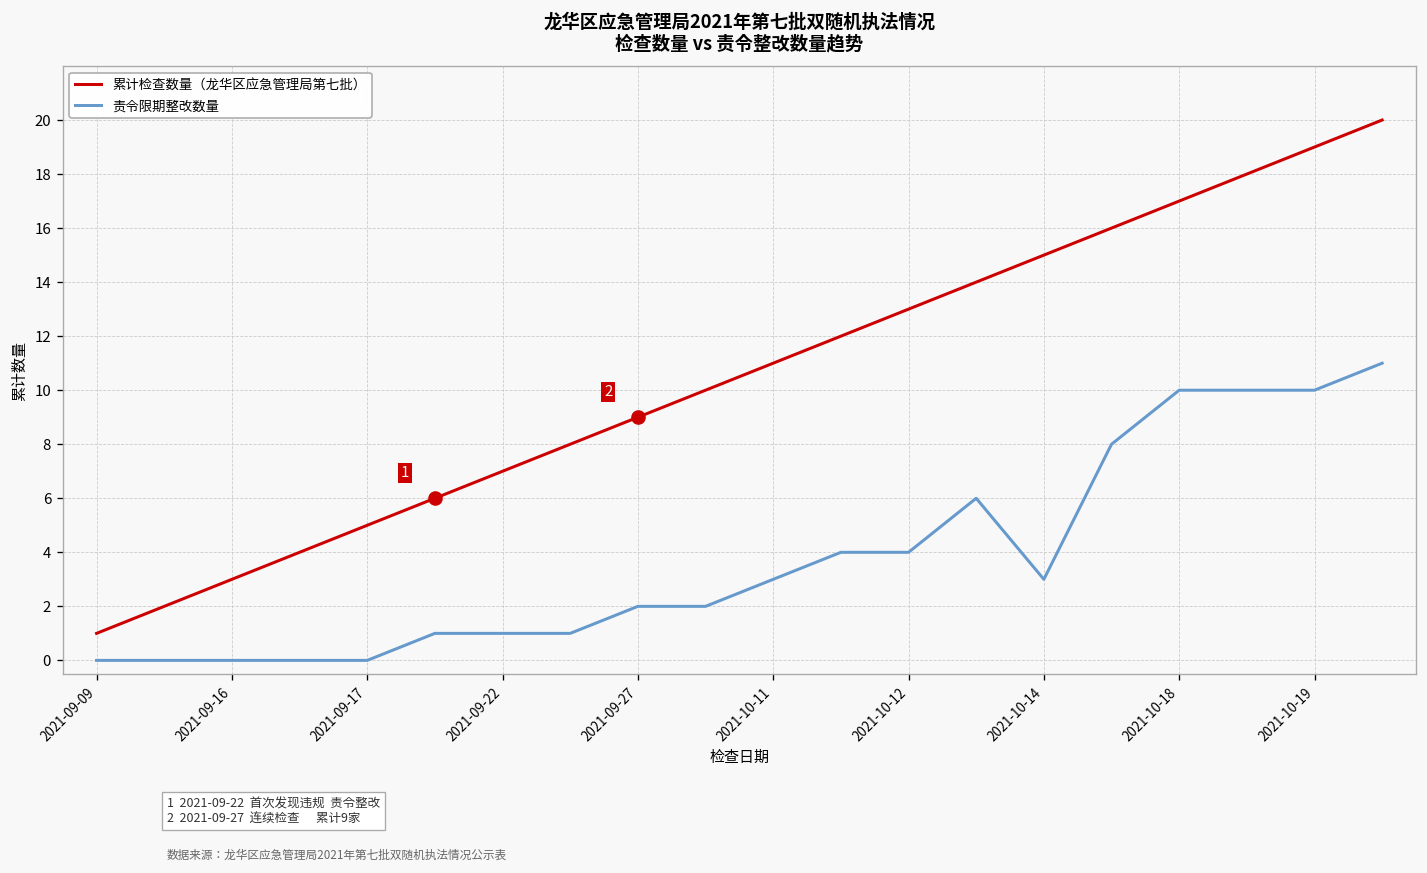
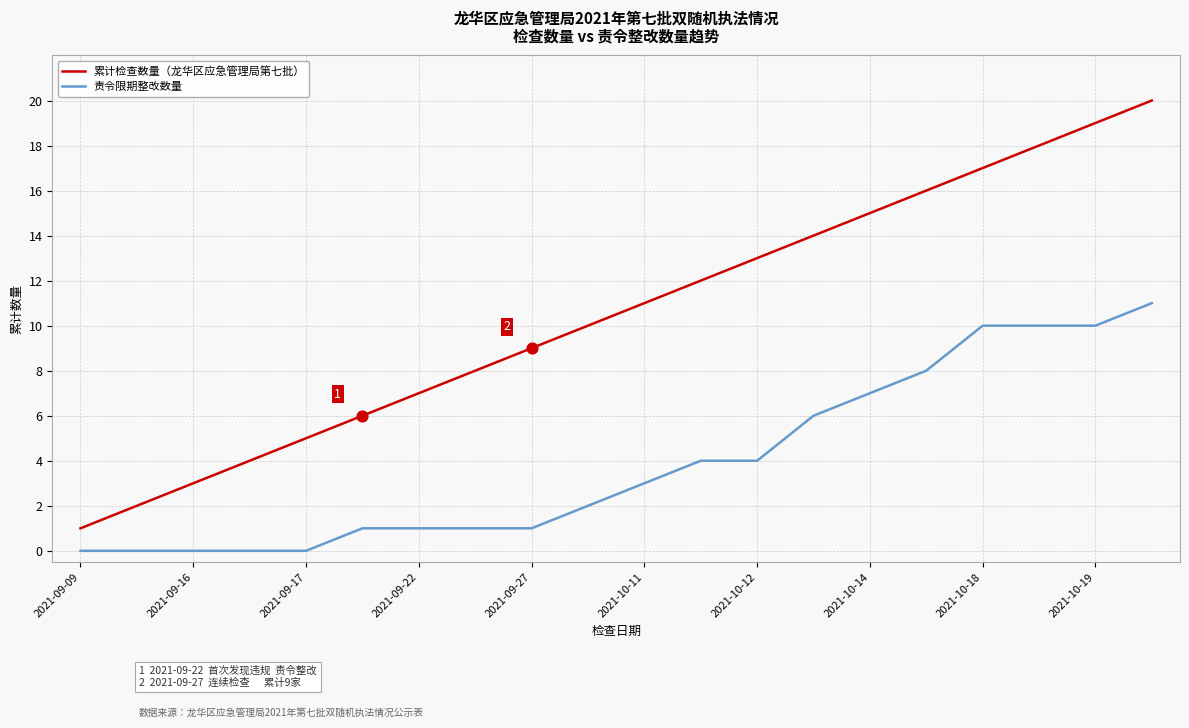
责令限期整改数量, 2021-09-27: 2 -> 1
责令限期整改数量, 2021-10-14: 3 -> 7
